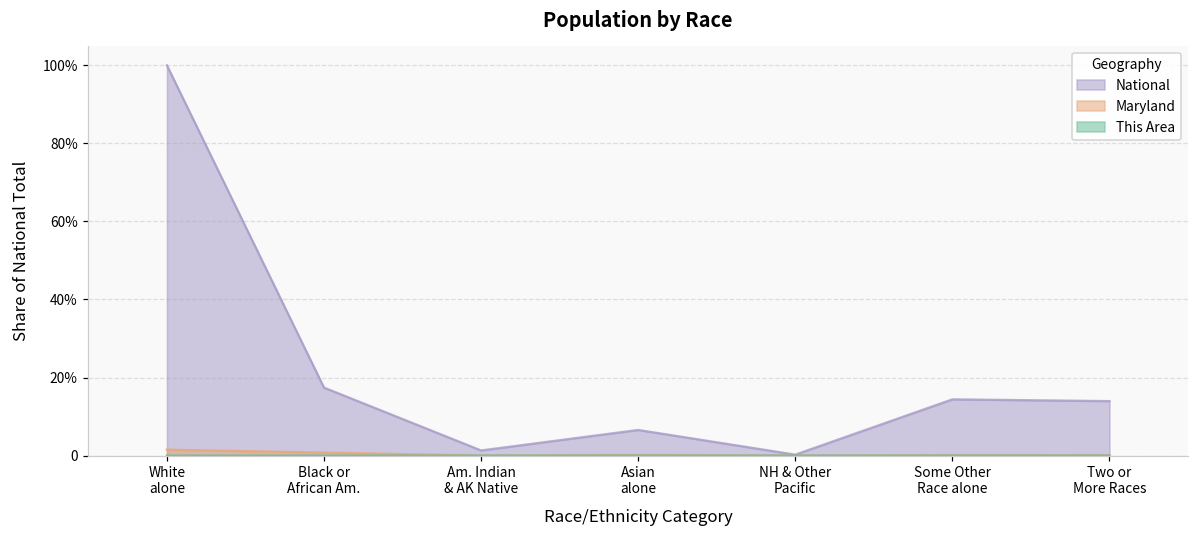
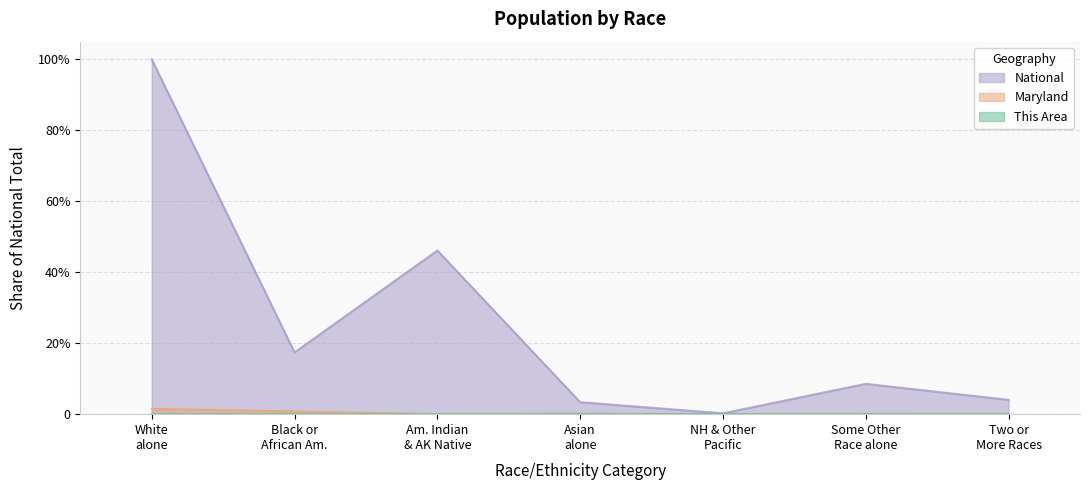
National, Am. Indian & AK Native: 1% -> 46%
National, Asian alone: 7% -> 3%
National, Some Other Race alone: 14% -> 9%
National, Two or More Races: 14% -> 4%
